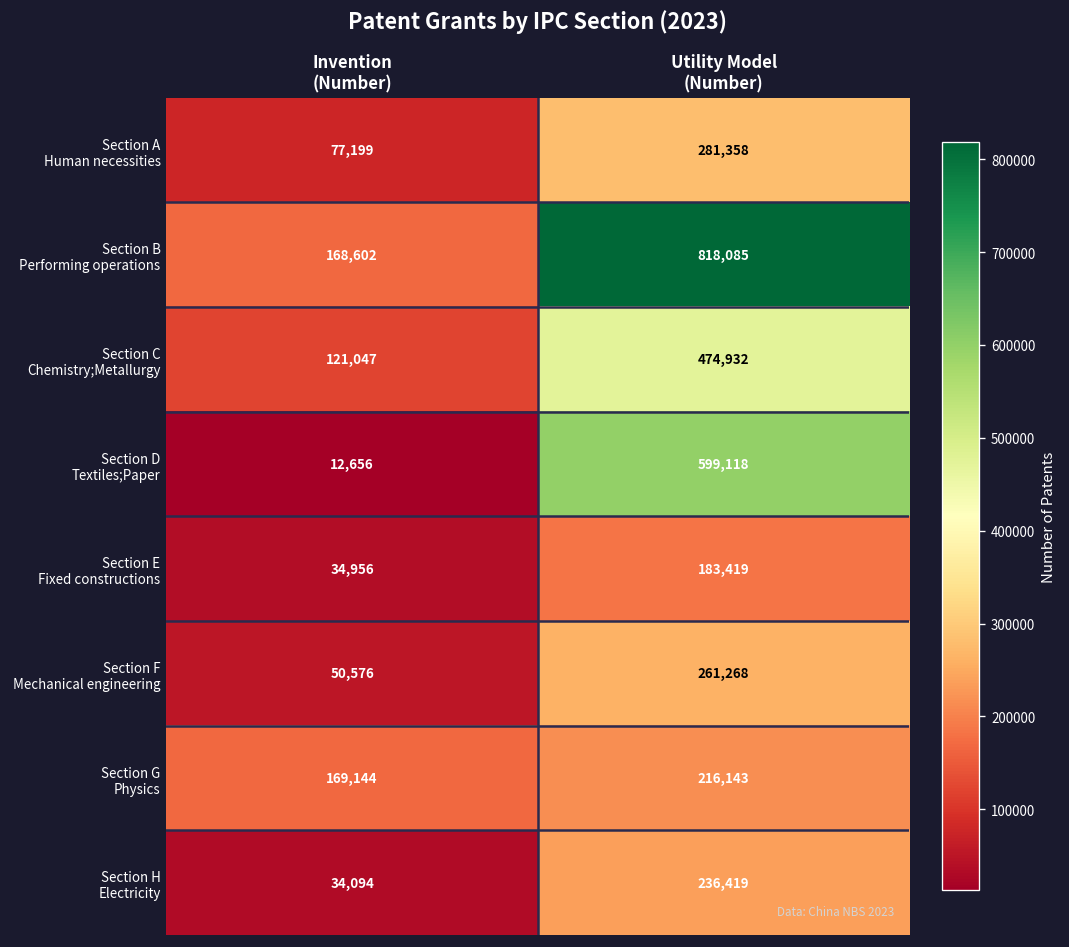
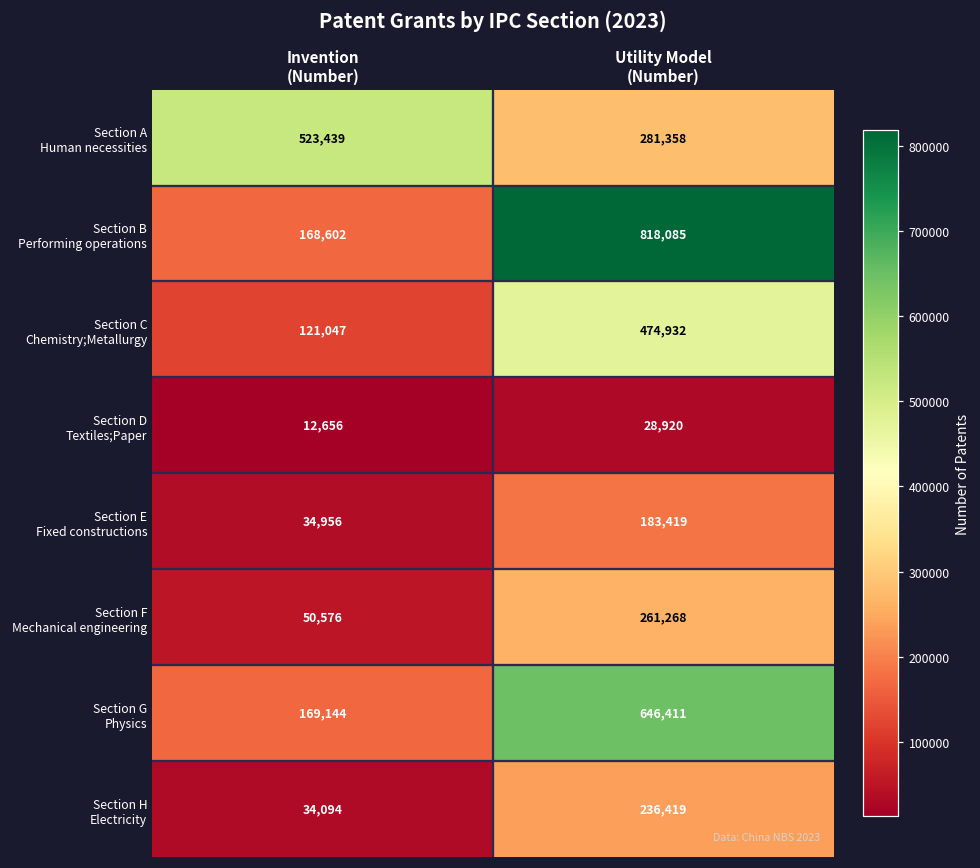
Section A Human necessities, Invention (Number): 77,199 -> 523,439
Section D Textiles;Paper, Utility Model (Number): 599,118 -> 28,920
Section G Physics, Utility Model (Number): 216,143 -> 646,411
